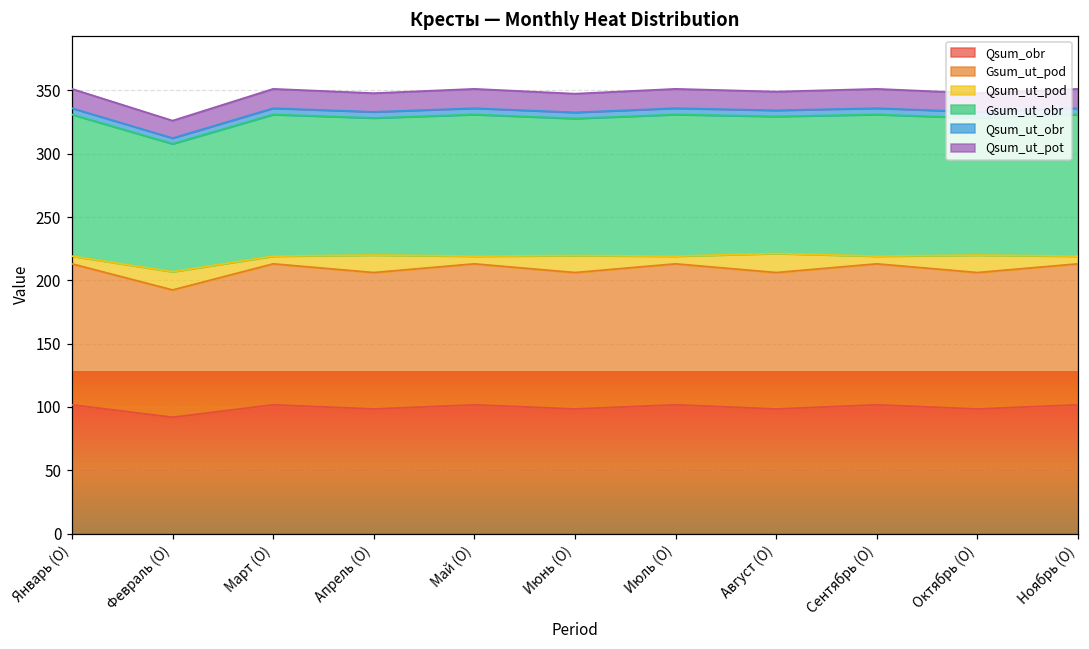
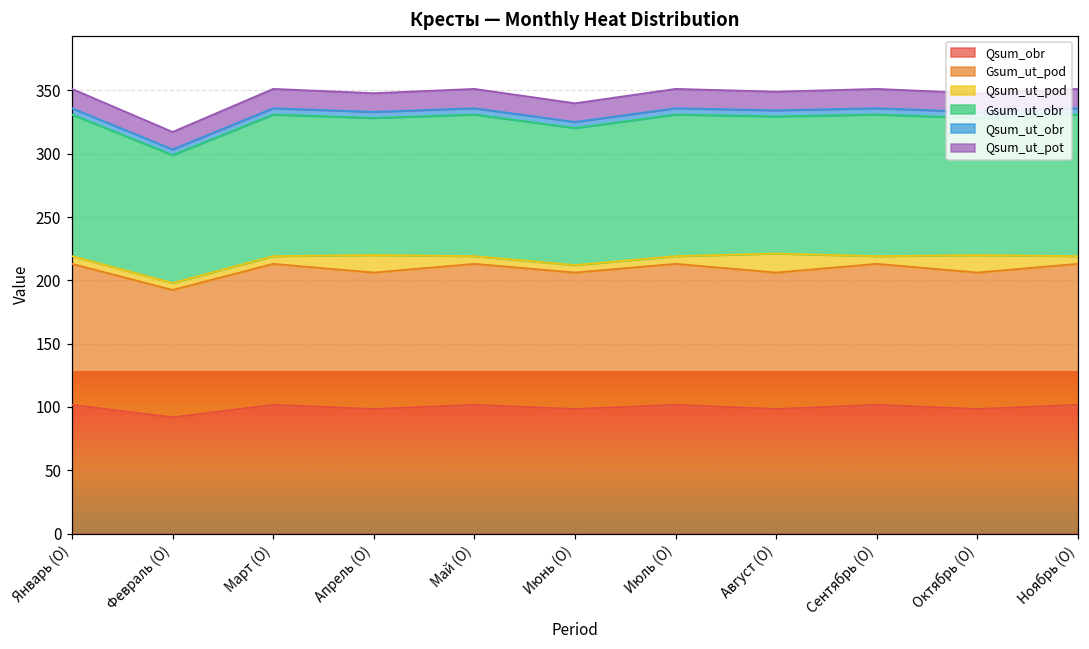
Qsum_ut_pod, Февраль (О): 14 -> 6
Qsum_ut_pod, Июнь (О): 13 -> 6
